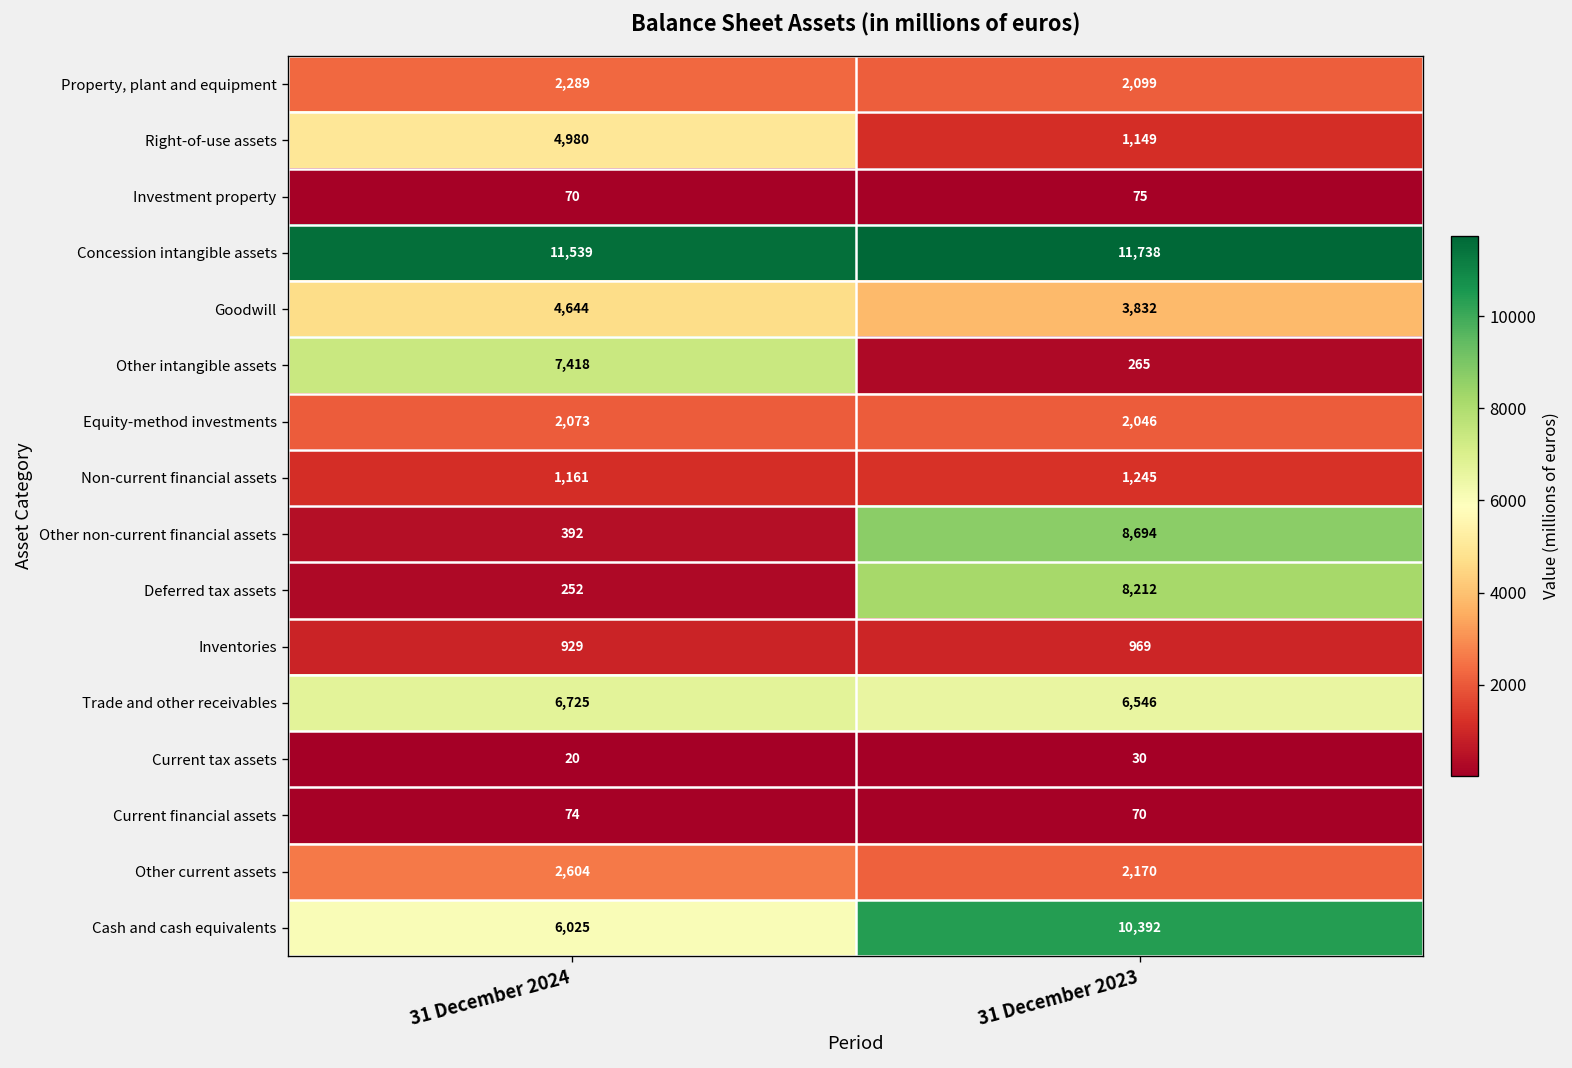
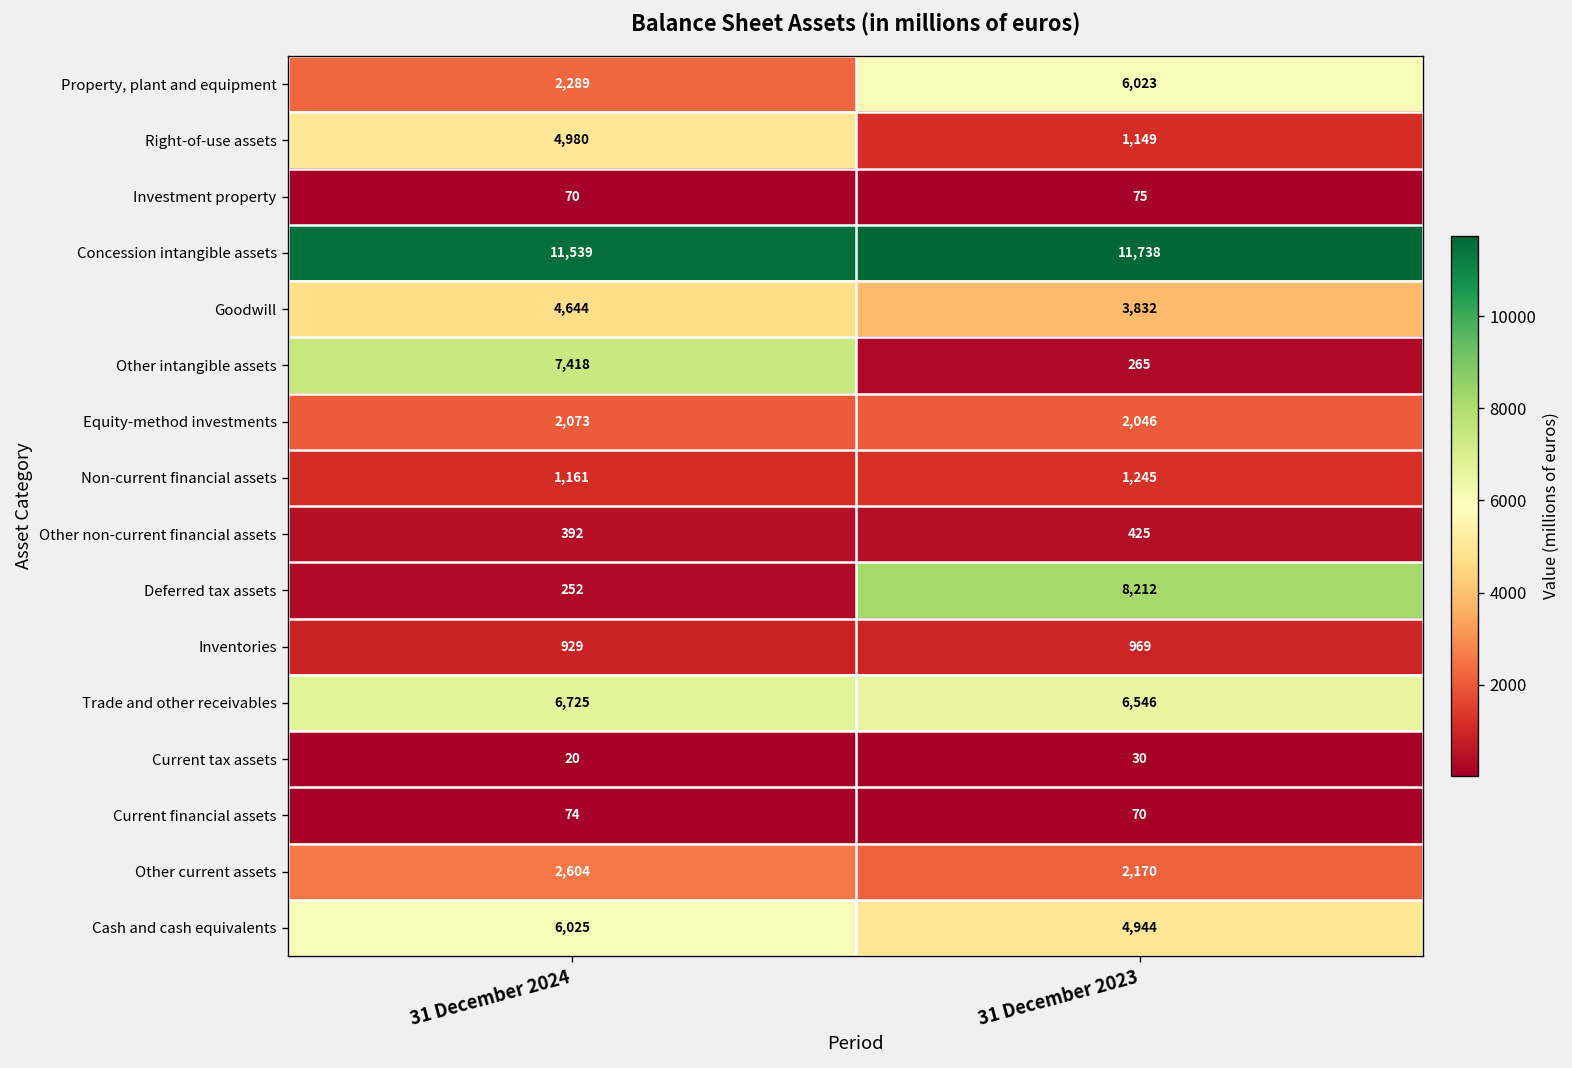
Property, plant and equipment, 31 December 2023: 2,099 -> 6,023
Other non-current financial assets, 31 December 2023: 8,694 -> 425
Cash and cash equivalents, 31 December 2023: 10,392 -> 4,944
